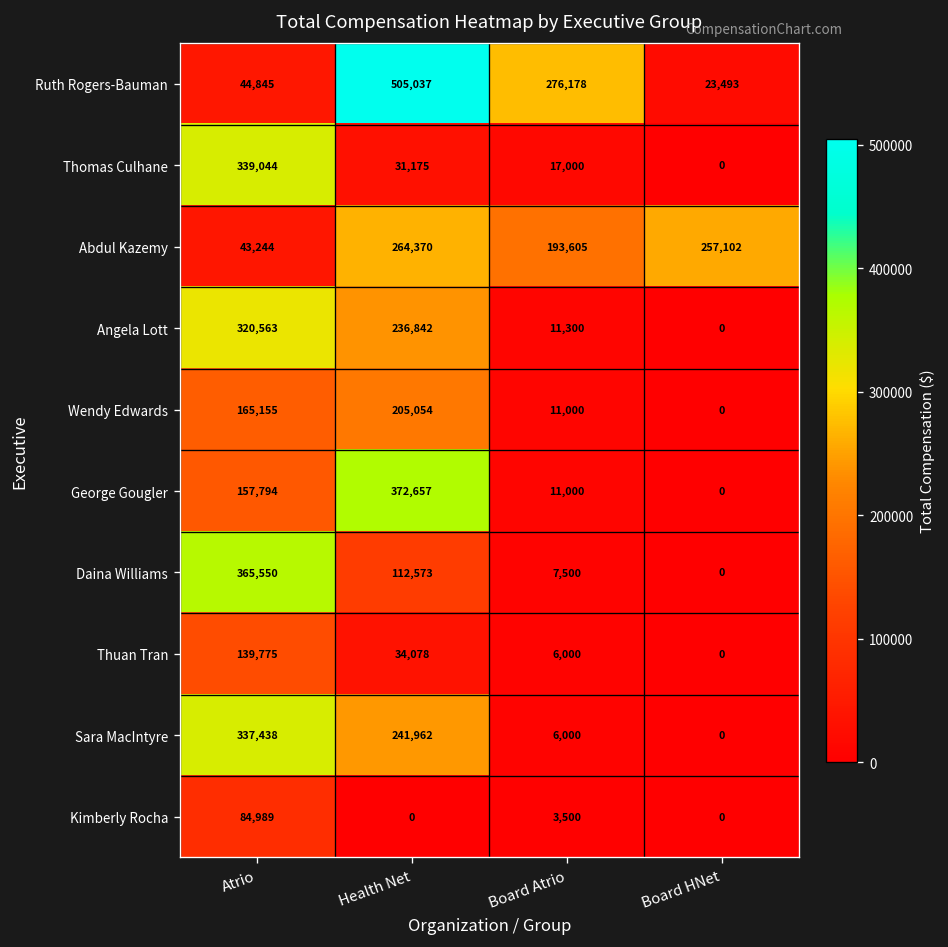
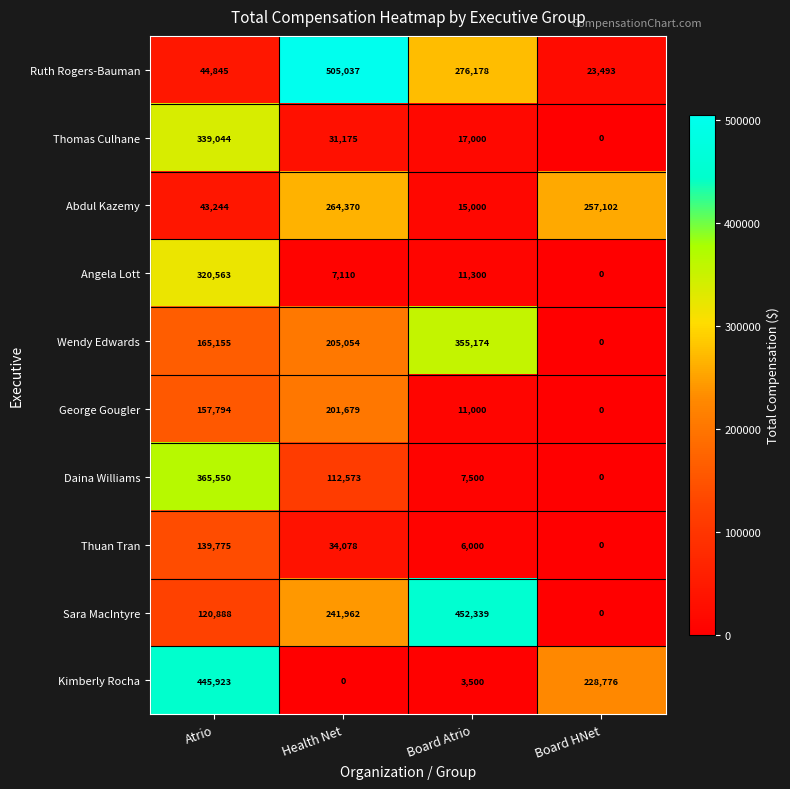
Abdul Kazemy, Board Atrio: 193,605 -> 15,000
Angela Lott, Health Net: 236,842 -> 7,110
Wendy Edwards, Board Atrio: 11,000 -> 355,174
George Gougler, Health Net: 372,657 -> 201,679
Sara MacIntyre, Atrio: 337,438 -> 120,888
Sara MacIntyre, Board Atrio: 6,000 -> 452,339
Kimberly Rocha, Atrio: 84,989 -> 445,923
Kimberly Rocha, Board HNet: 0 -> 228,776
